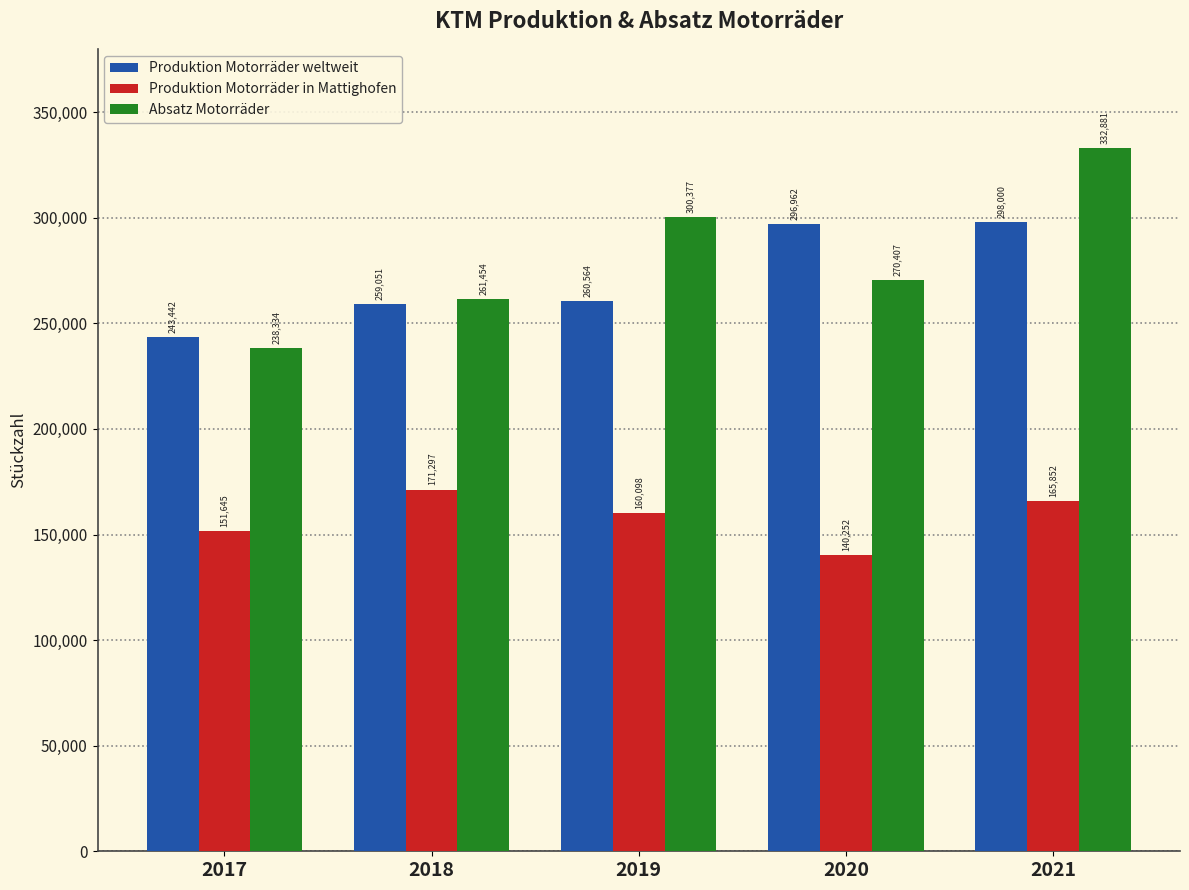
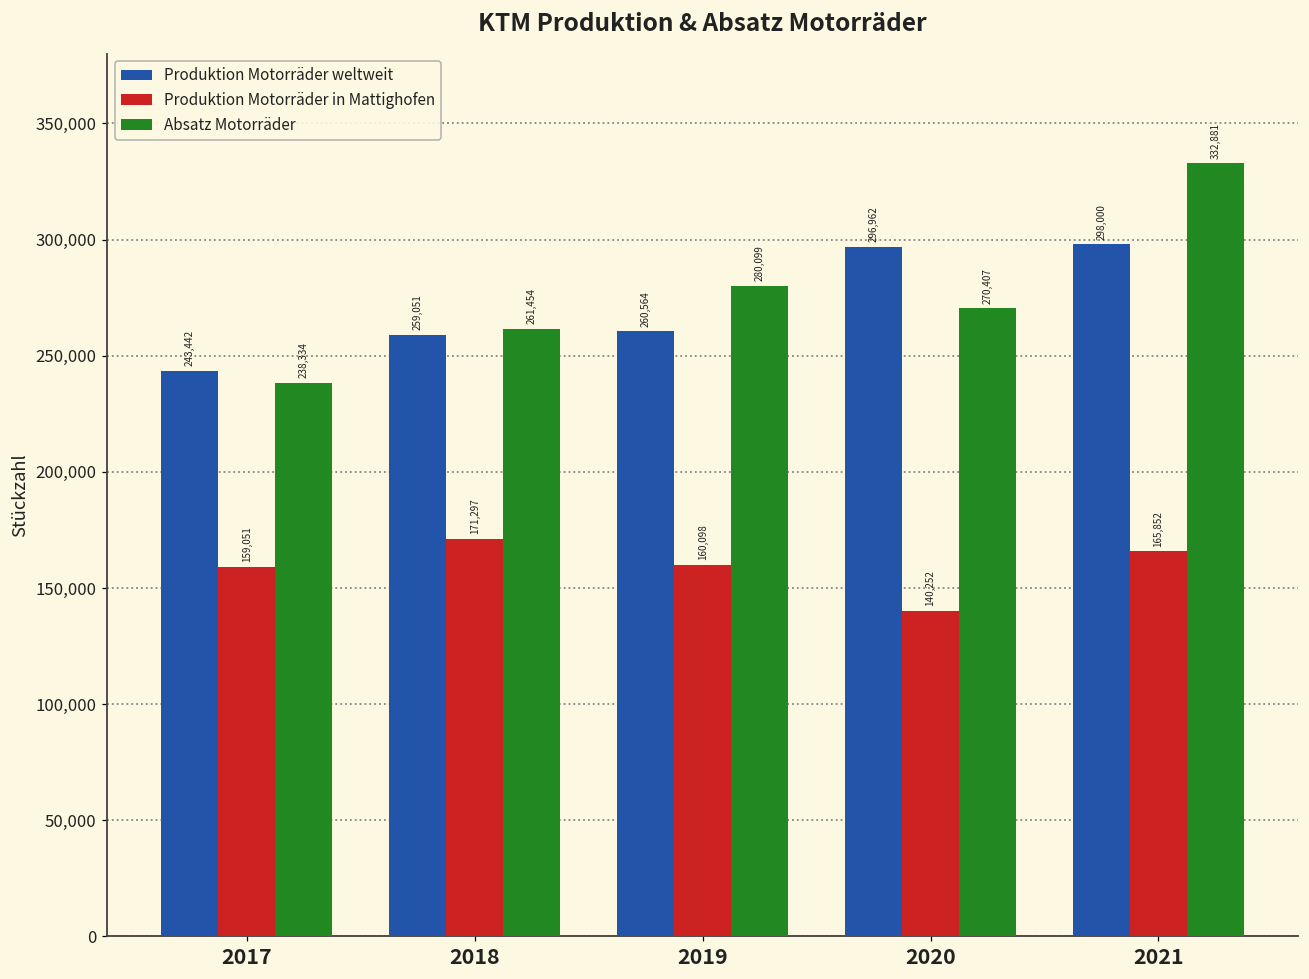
Produktion Motorräder in Mattighofen, 2017: 151,645 -> 159,051
Absatz Motorräder, 2019: 300,377 -> 280,099
